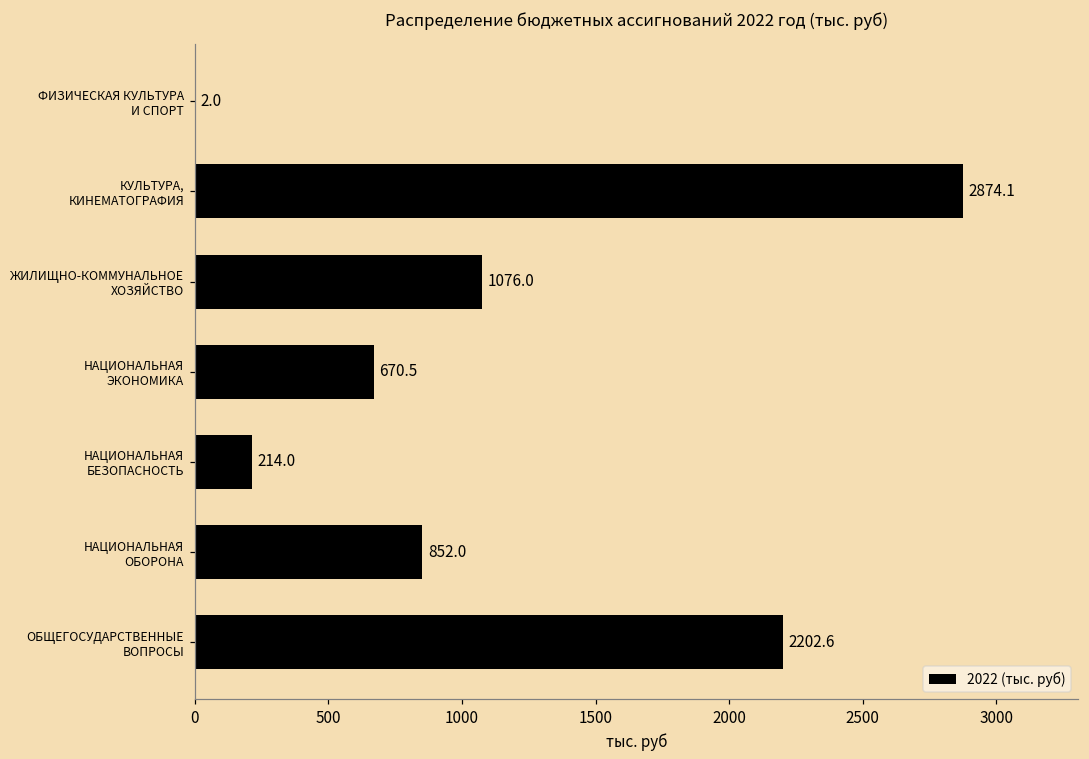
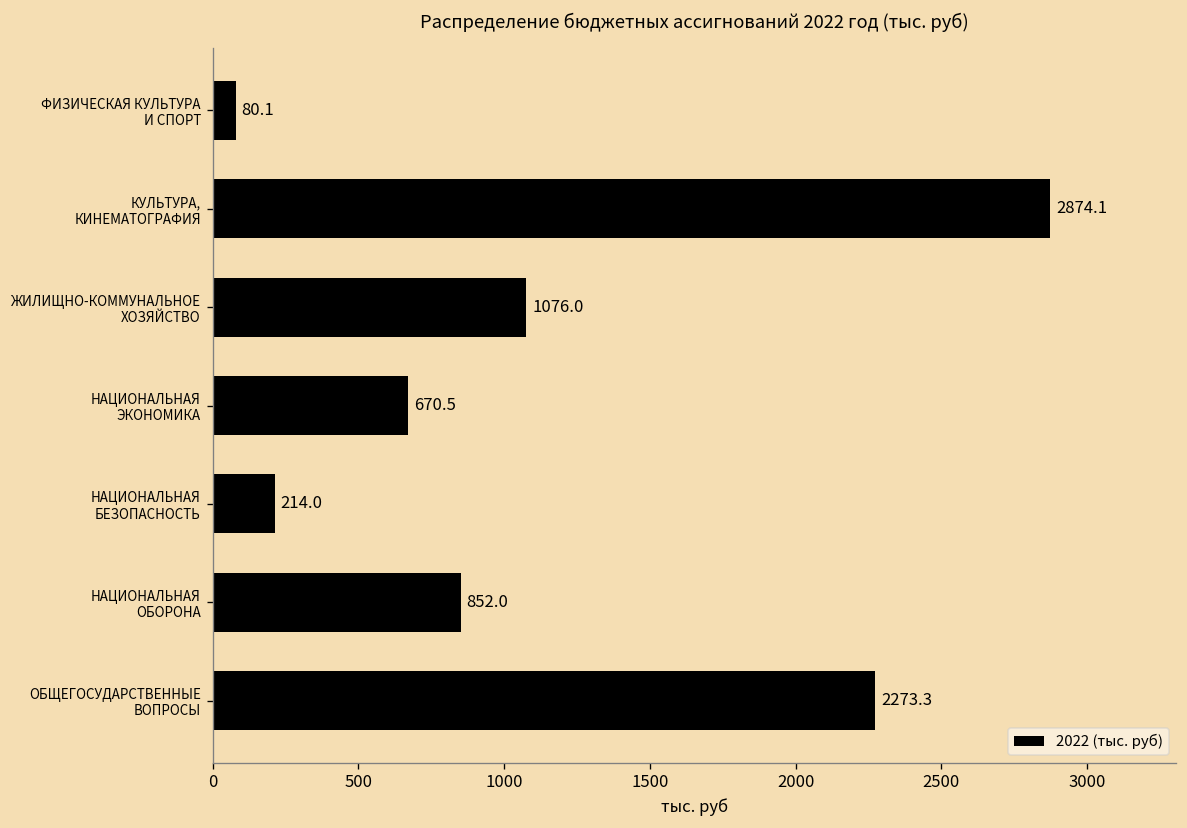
ФИЗИЧЕСКАЯ КУЛЬТУРА И СПОРТ: 2.0 -> 80.1
ОБЩЕГОСУДАРСТВЕННЫЕ ВОПРОСЫ: 2202.6 -> 2273.3
